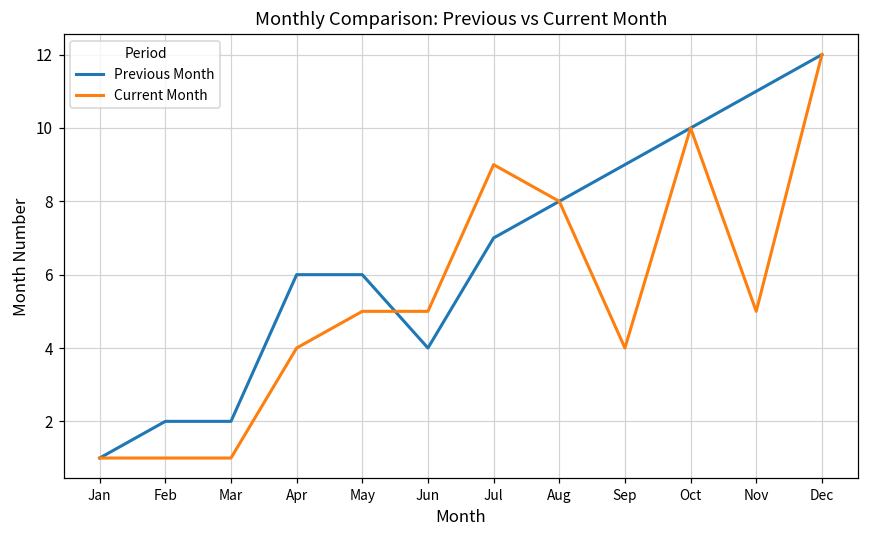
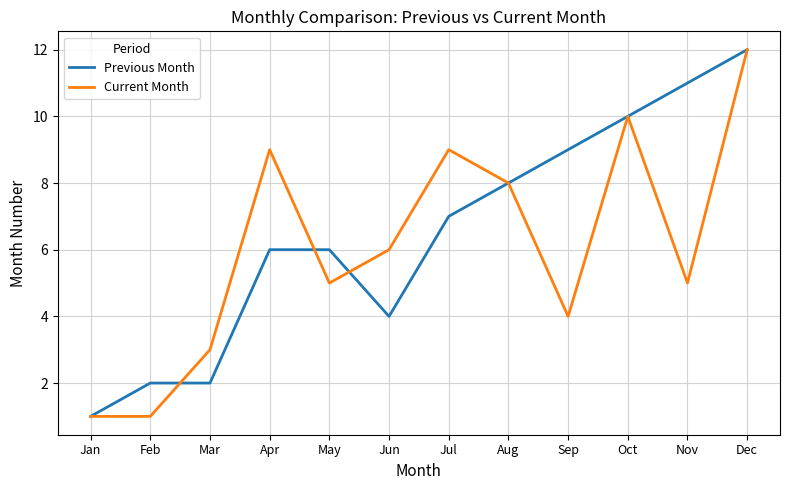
Current Month, Mar: 1 -> 3
Current Month, Apr: 4 -> 9
Current Month, Jun: 5 -> 6
